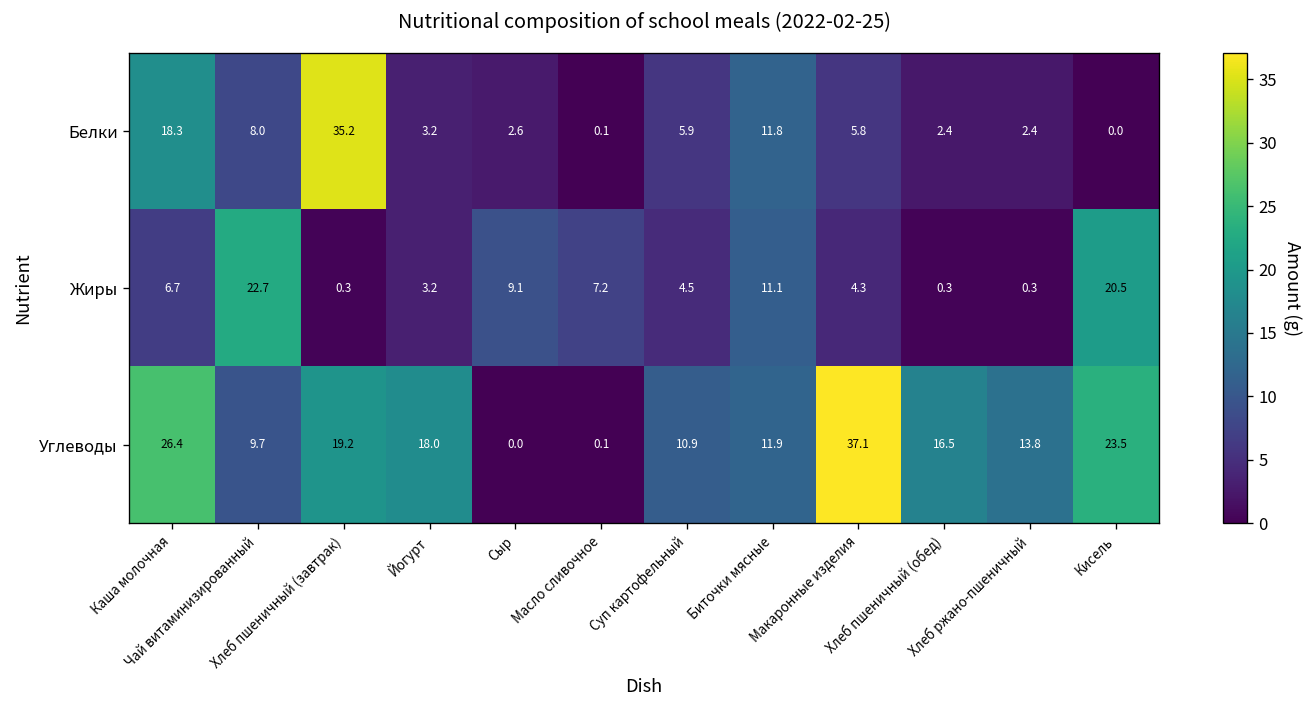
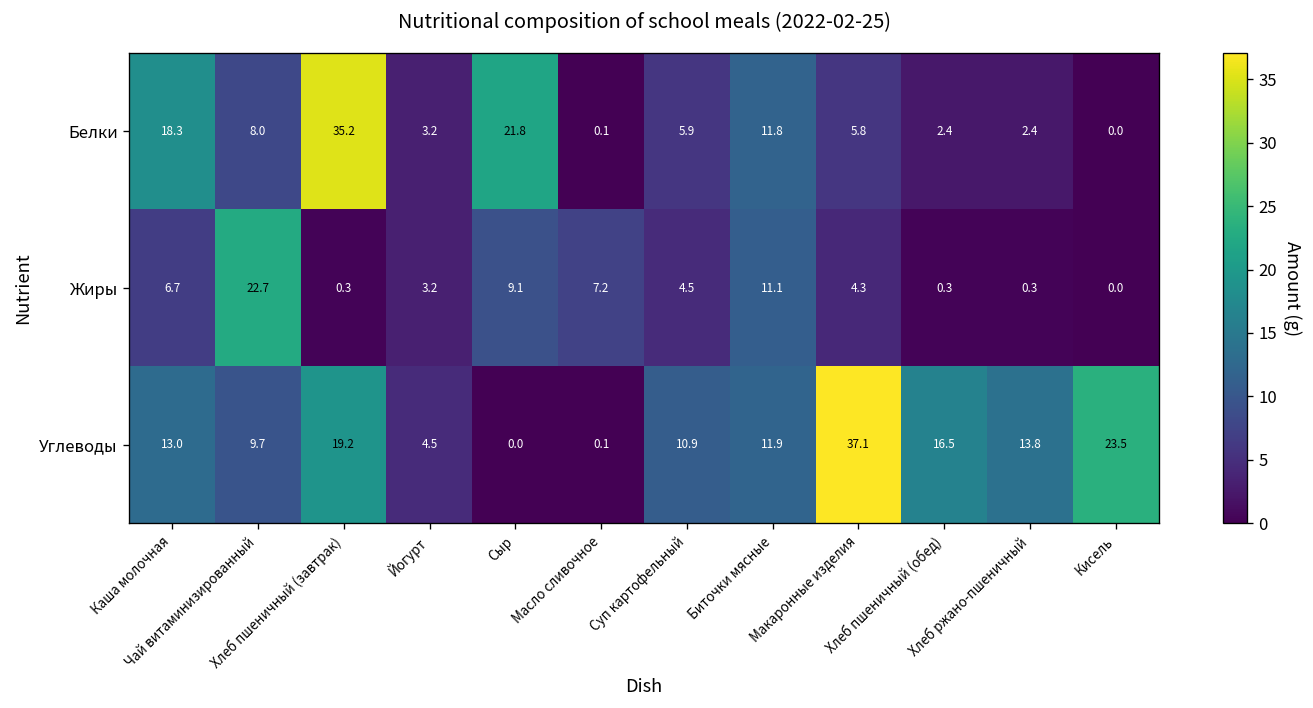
Белки, Сыр: 2.6 -> 21.8
Жиры, Кисель: 20.5 -> 0.0
Углеводы, Каша молочная: 26.4 -> 13.0
Углеводы, Йогурт: 18.0 -> 4.5
